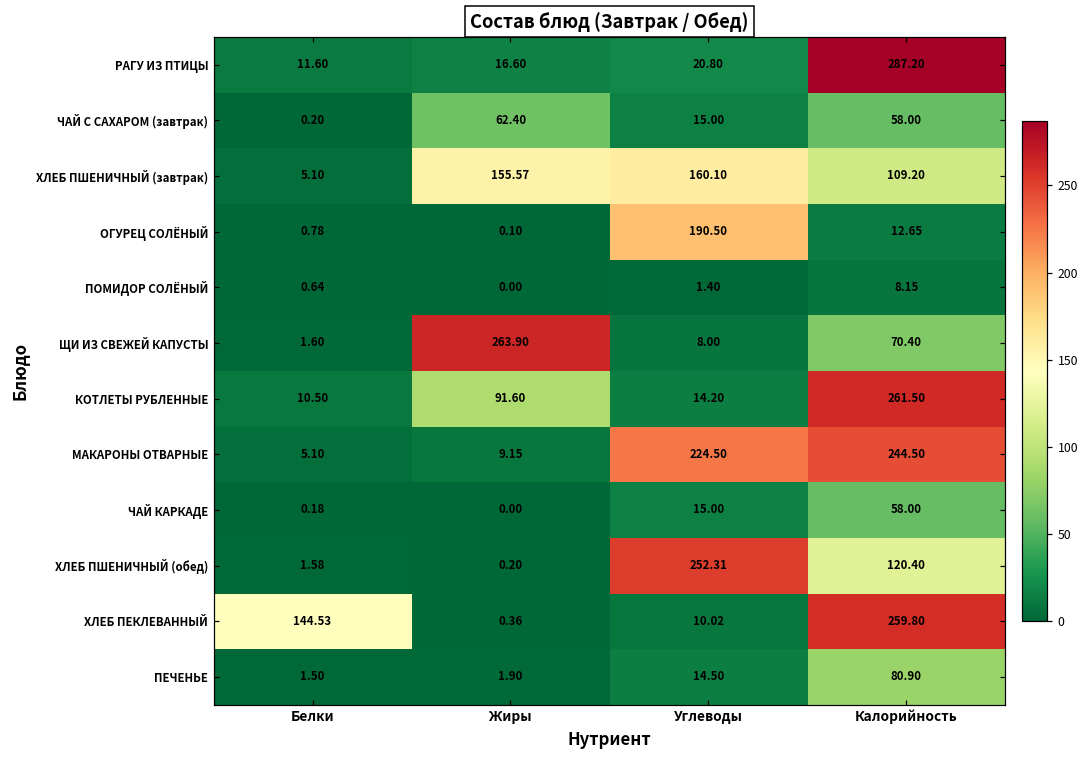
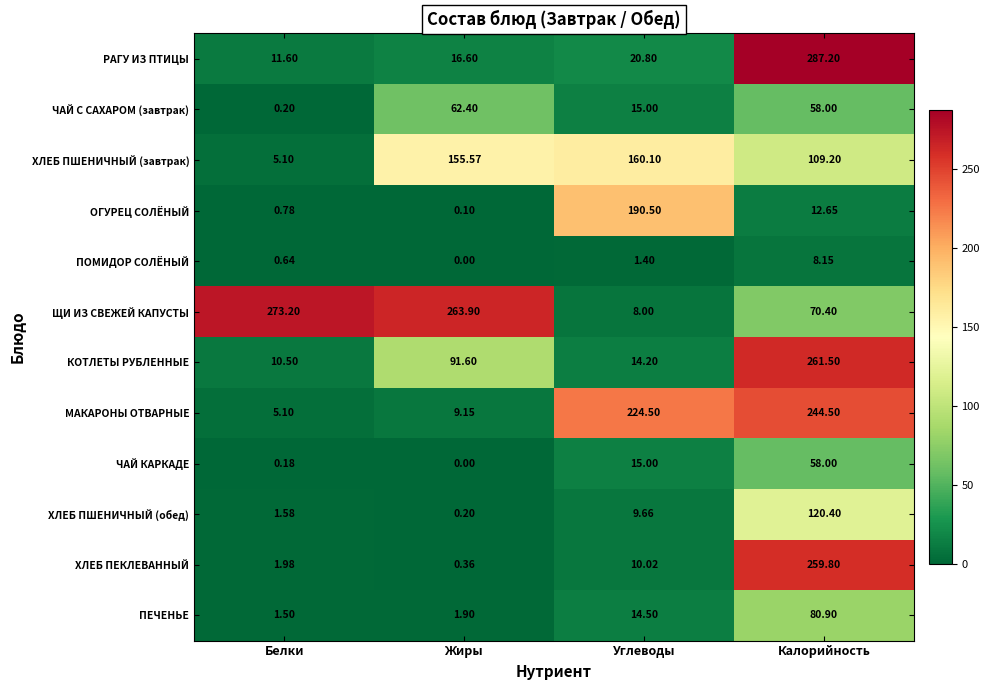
ЩИ ИЗ СВЕЖЕЙ КАПУСТЫ, Белки: 1.60 -> 273.20
ХЛЕБ ПШЕНИЧНЫЙ (обед), Углеводы: 252.31 -> 9.66
ХЛЕБ ПЕКЛЕВАННЫЙ, Белки: 144.53 -> 1.98
